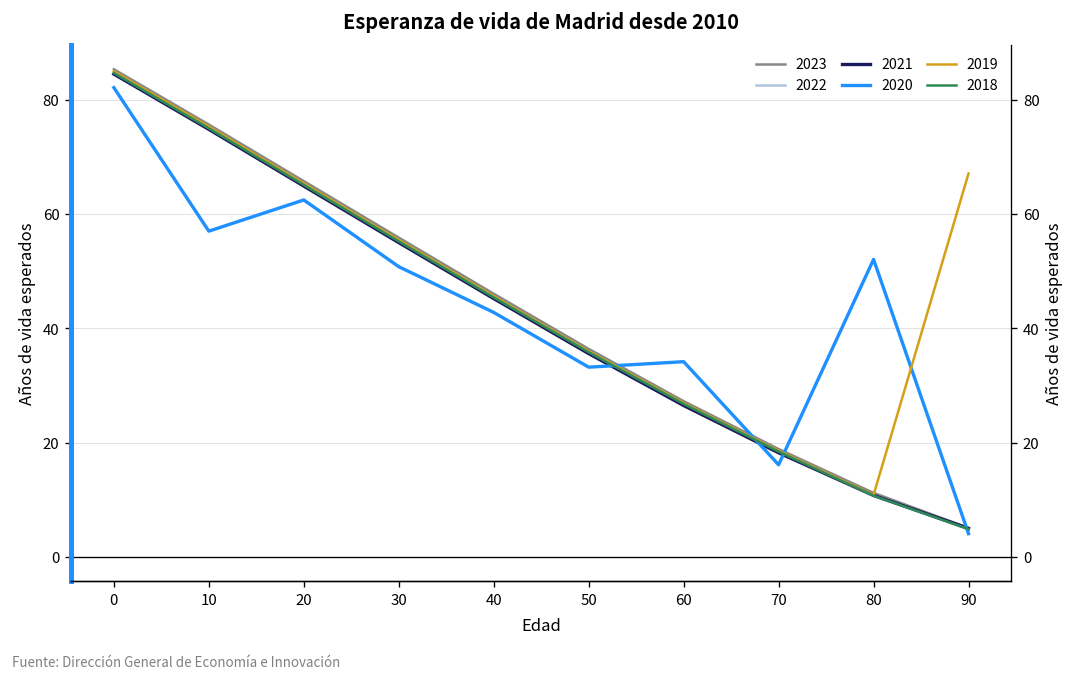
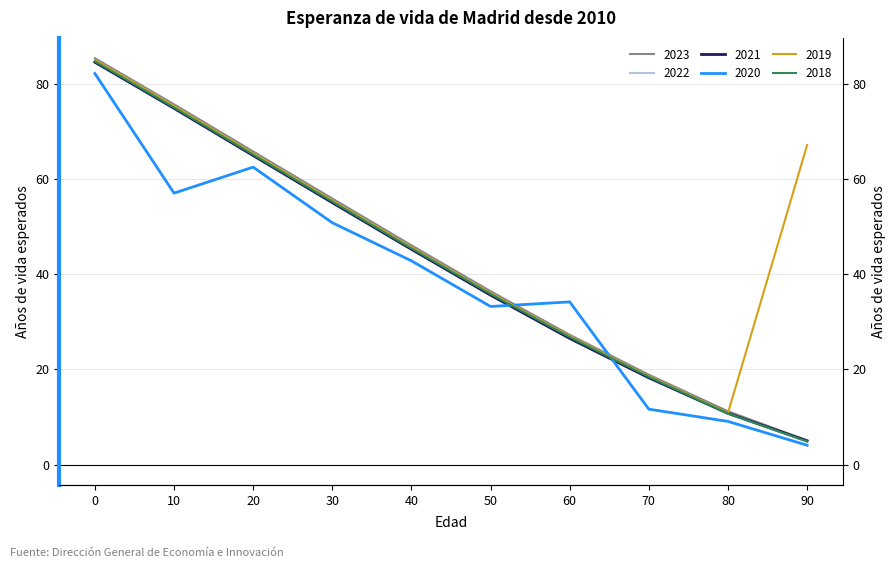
2020, 70: 16 -> 12
2020, 80: 52 -> 9
